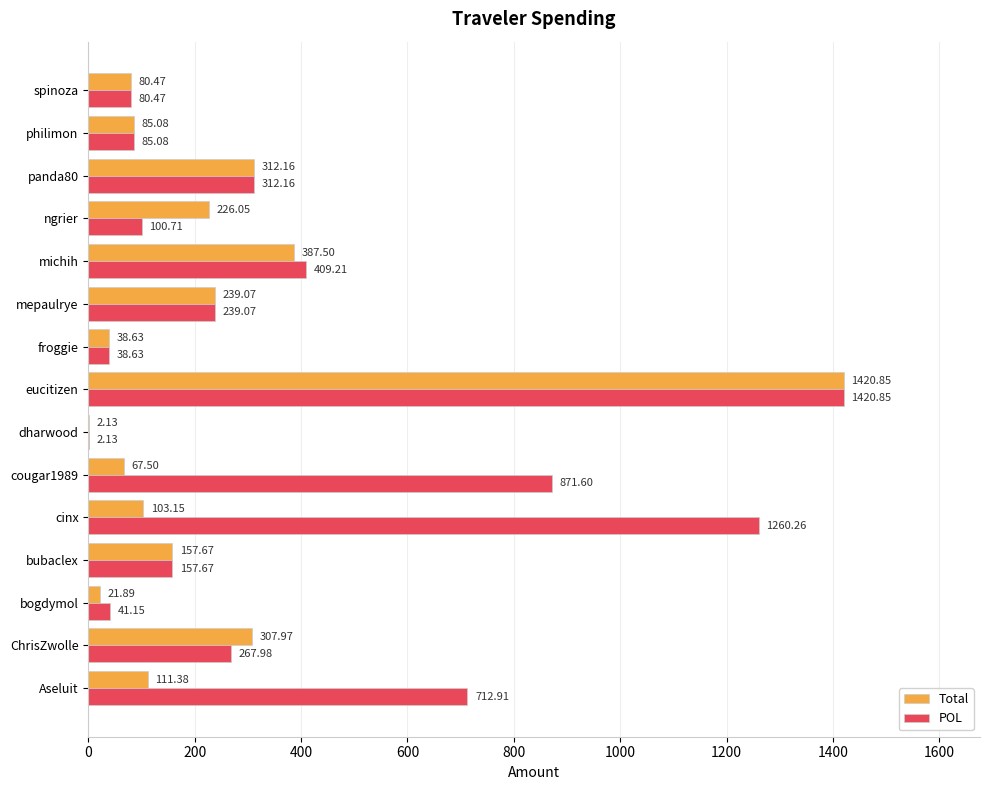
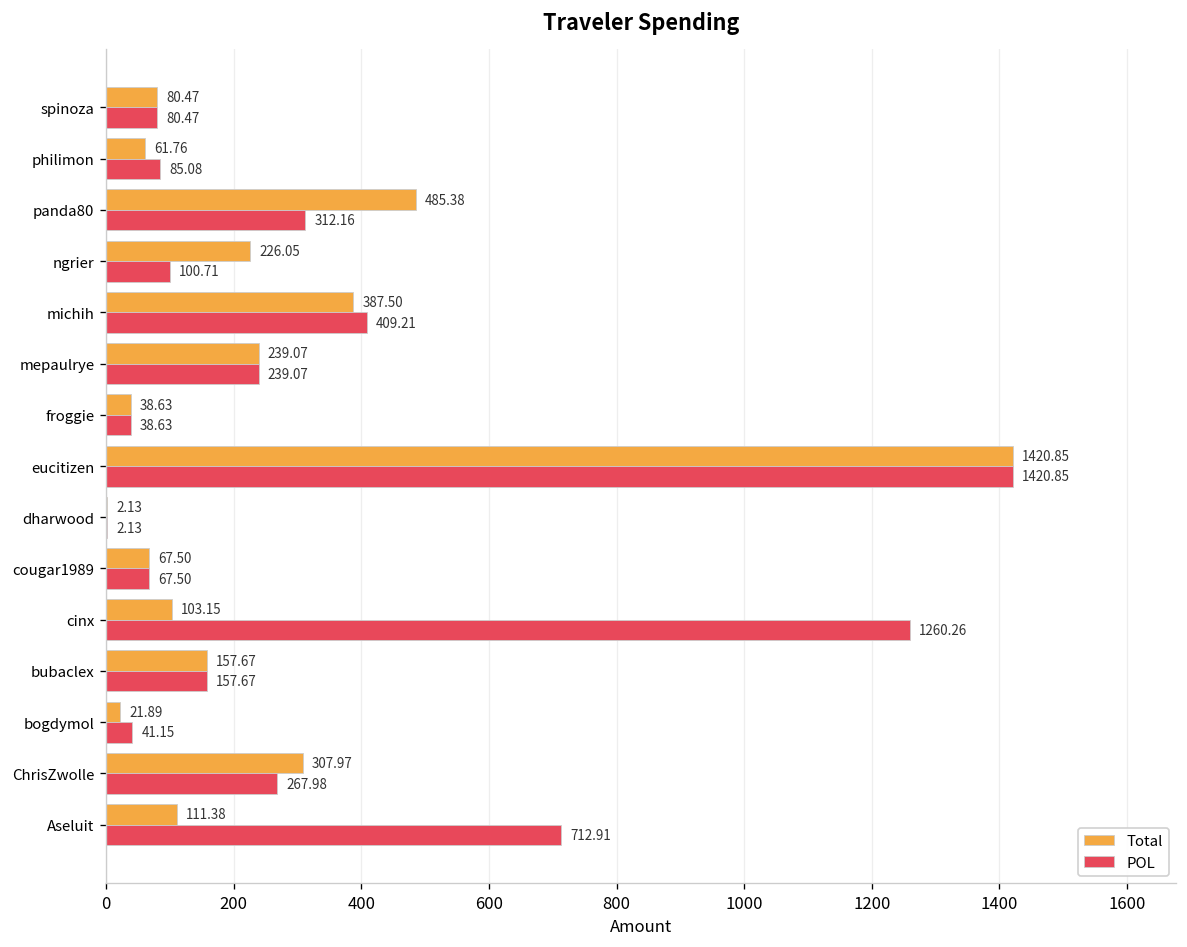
Total, philimon: 85.08 -> 61.76
Total, panda80: 312.16 -> 485.38
POL, cougar1989: 871.60 -> 67.50
